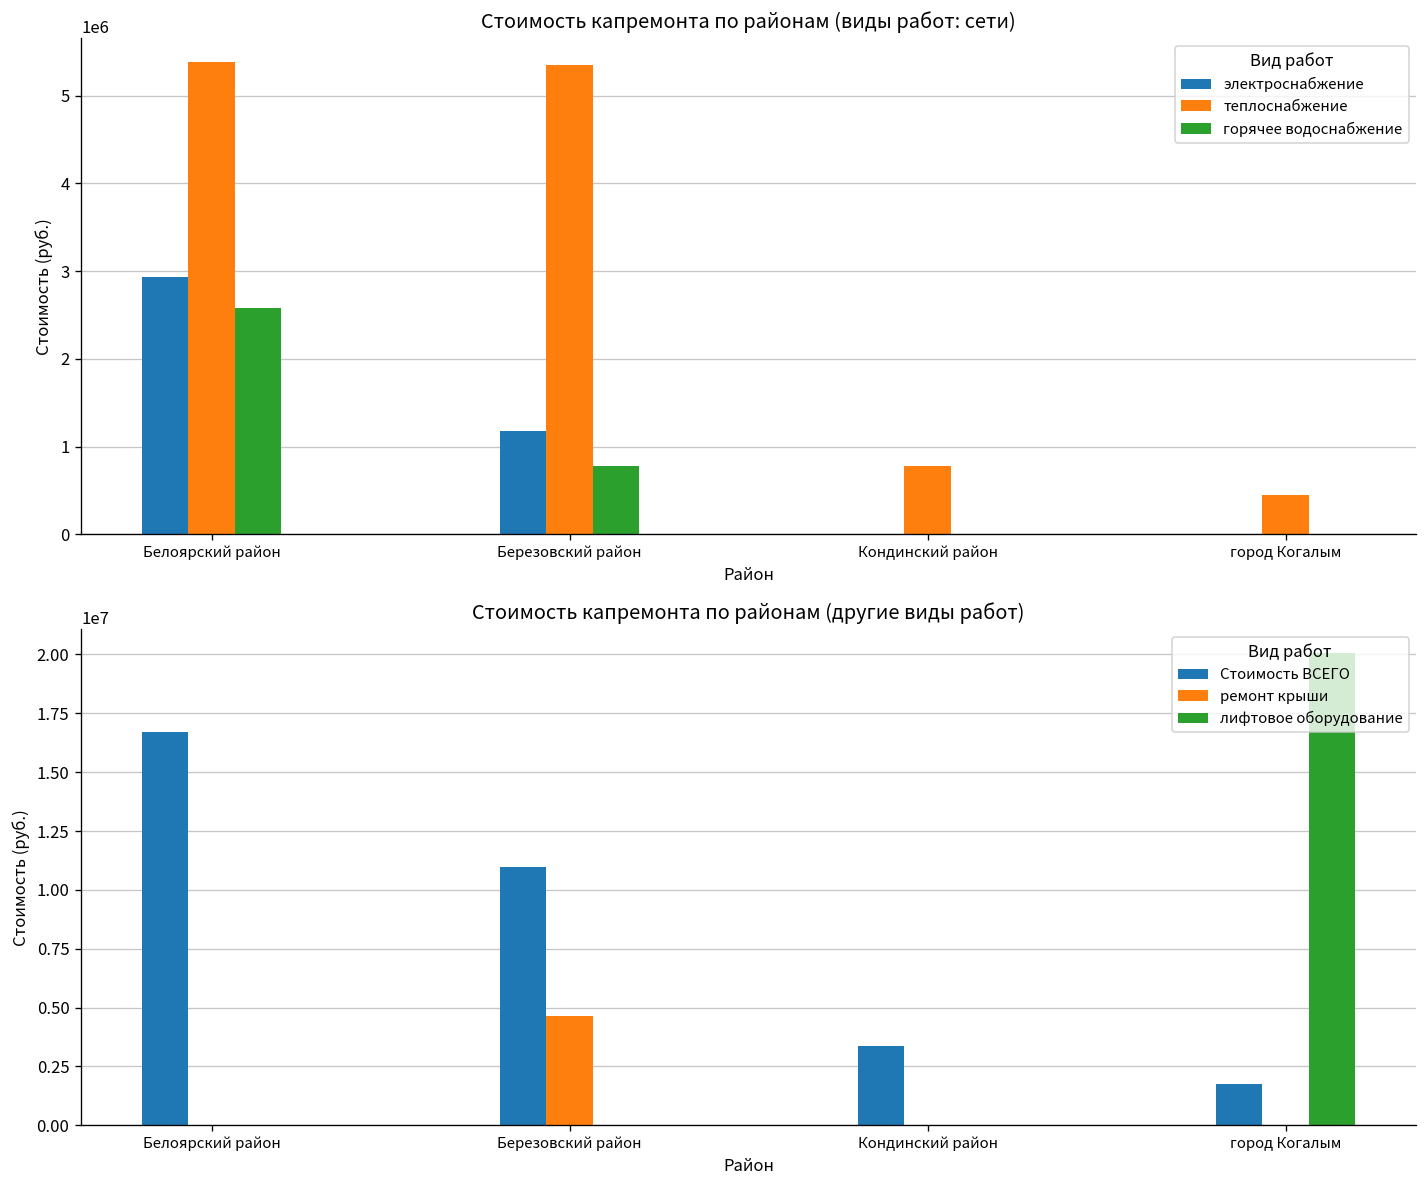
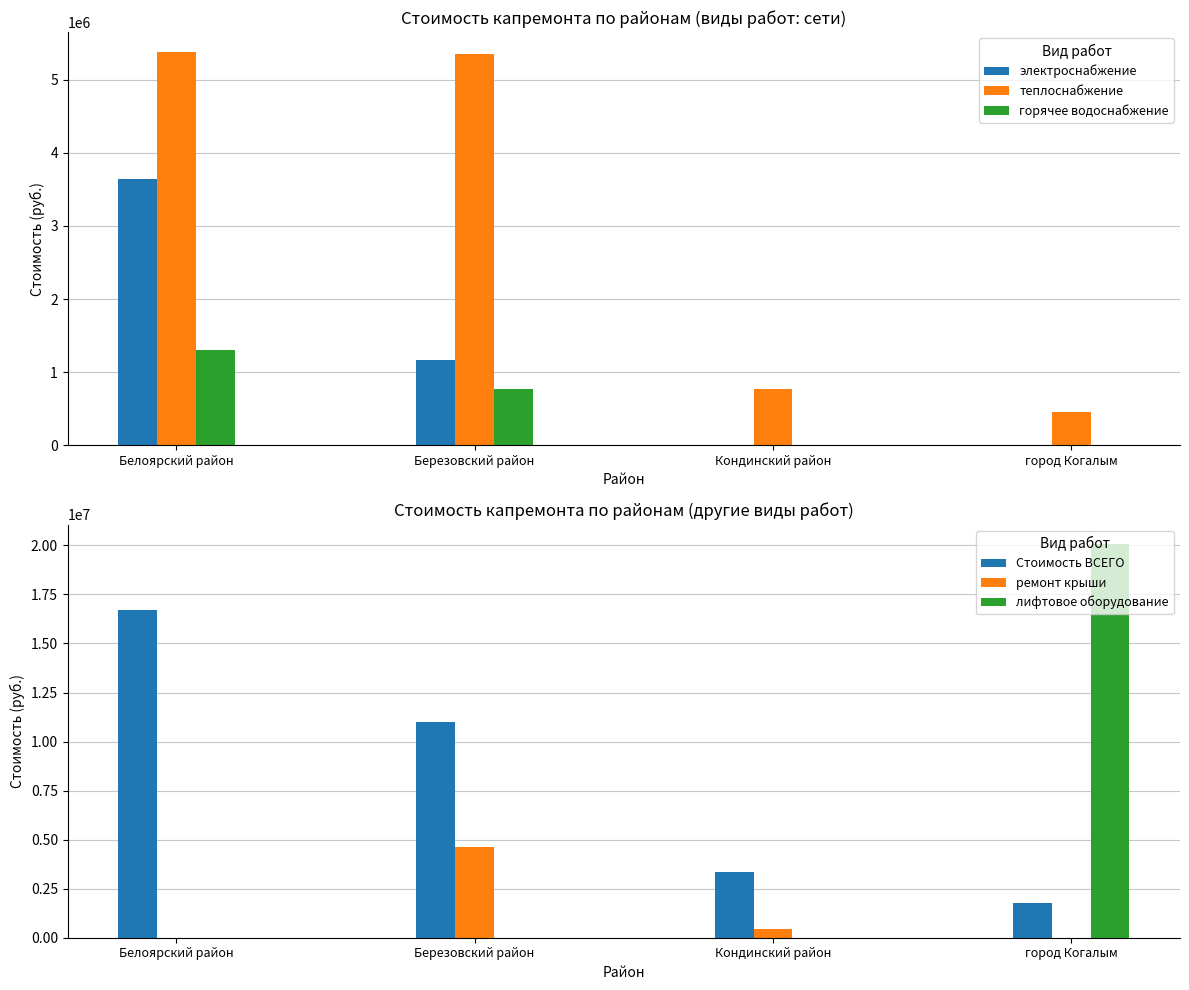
Стоимость капремонта по районам (виды работ: сети), электроснабжение, Белоярский район: 2900000 -> 3600000
Стоимость капремонта по районам (виды работ: сети), горячее водоснабжение, Белоярский район: 2600000 -> 1300000
Стоимость капремонта по районам (другие виды работ), ремонт крыши, Кондинский район: 0 -> 400000
